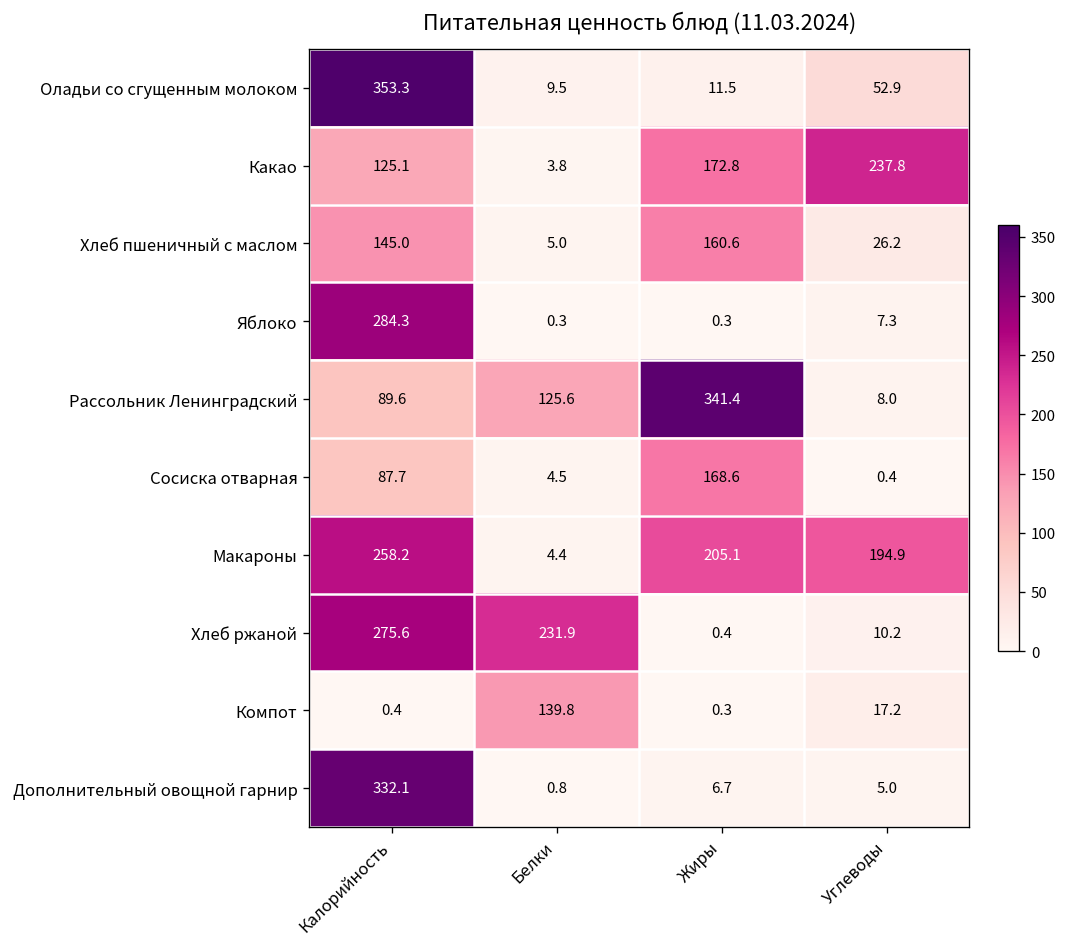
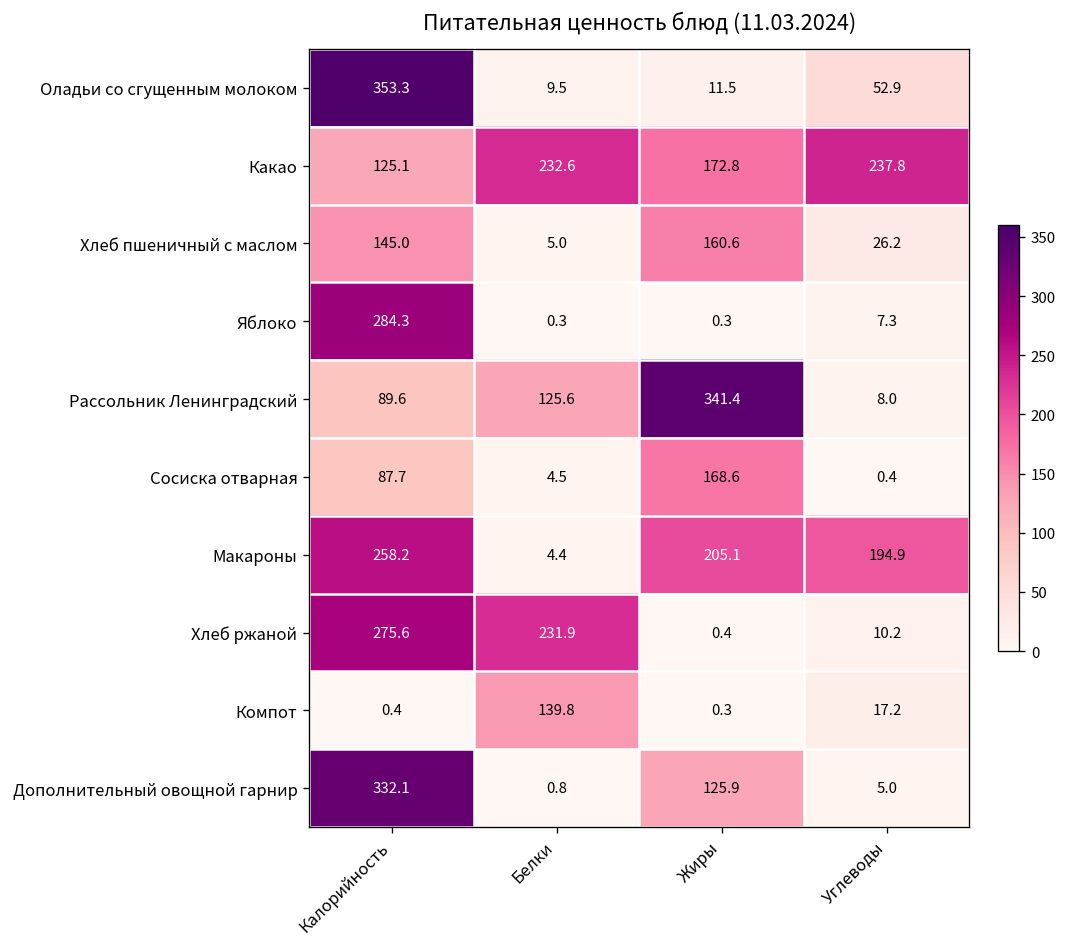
Какао, Белки: 3.8 -> 232.6
Дополнительный овощной гарнир, Жиры: 6.7 -> 125.9
